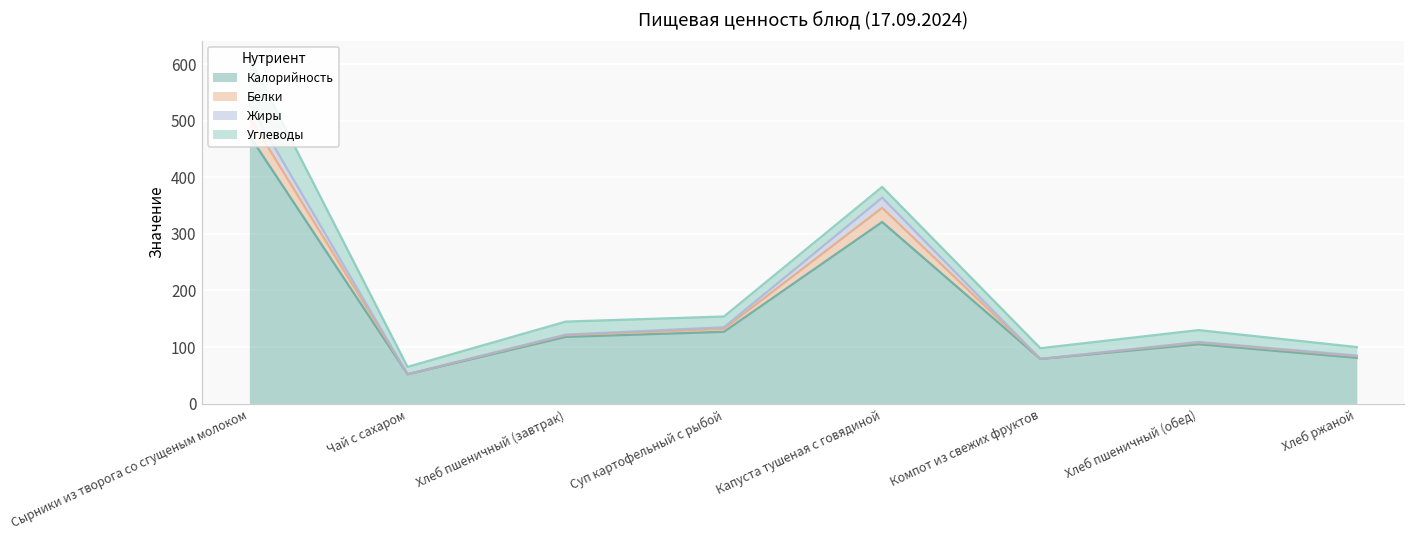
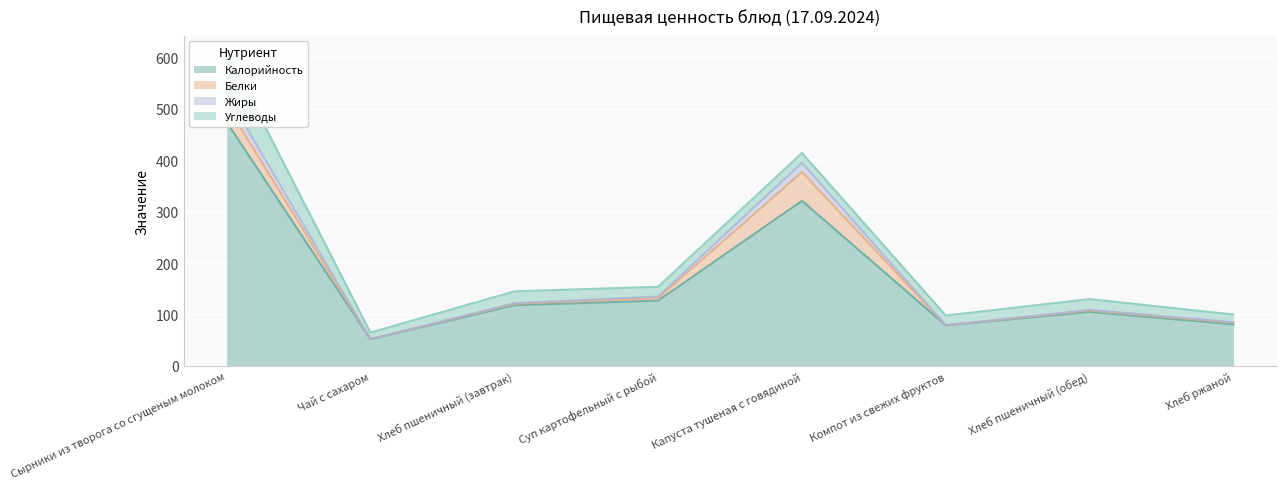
Белки, Капуста тушеная с говядиной: 30 -> 60
